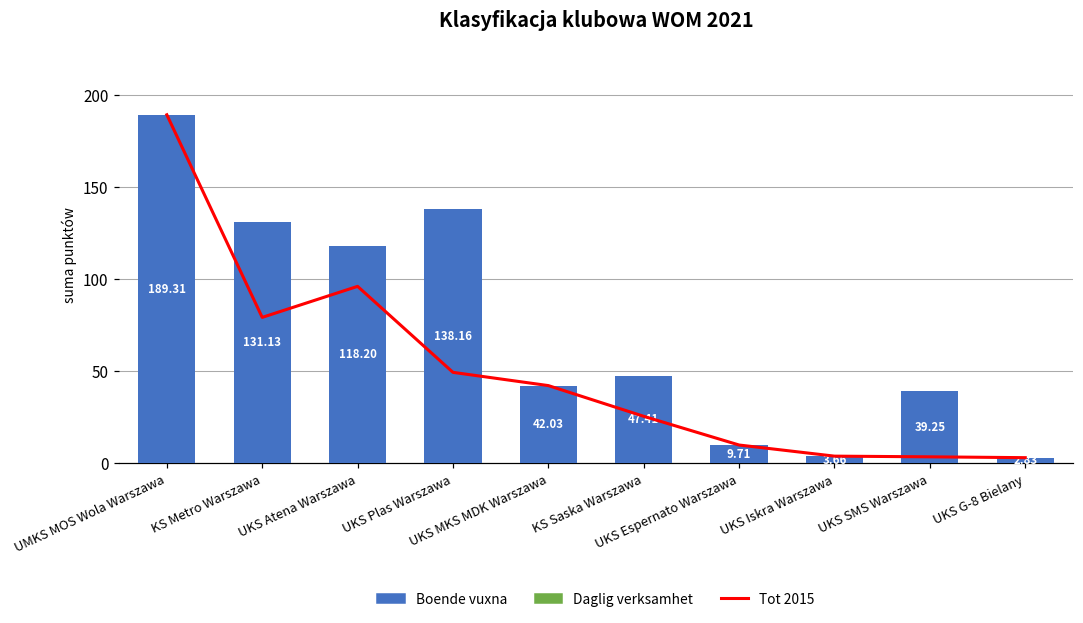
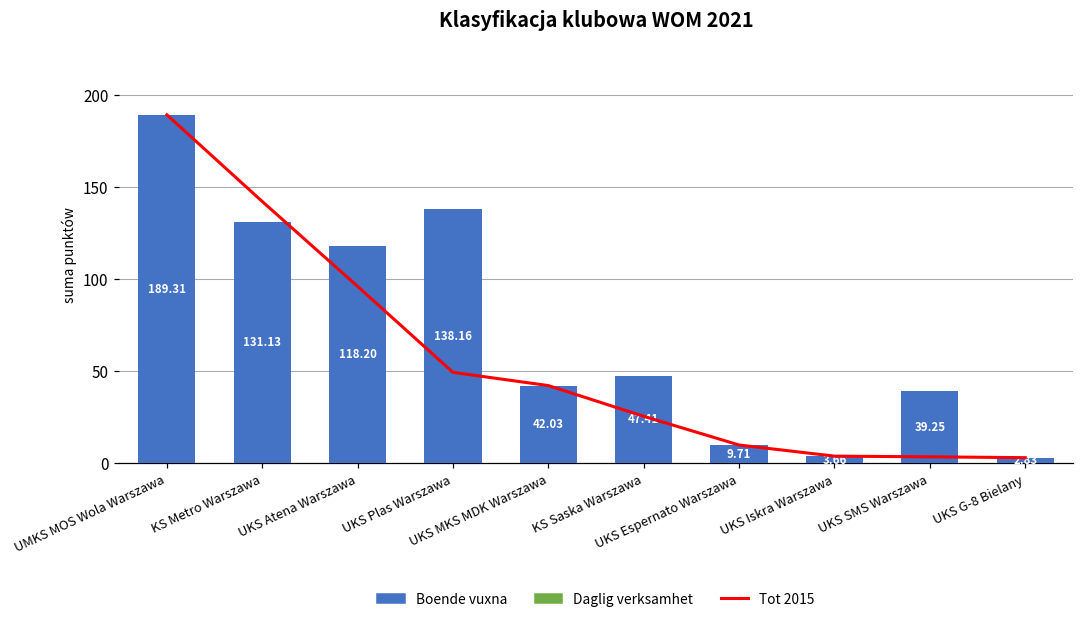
Tot 2015, KS Metro Warszawa: 79 -> 142
